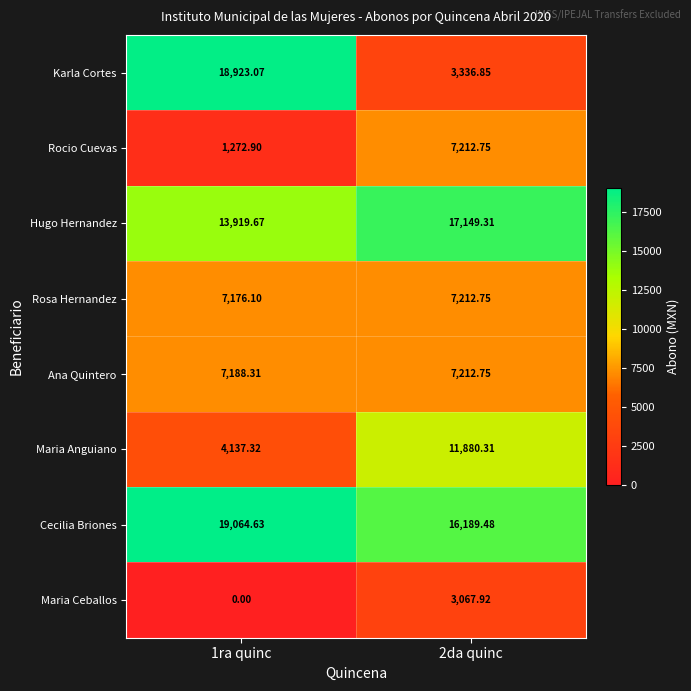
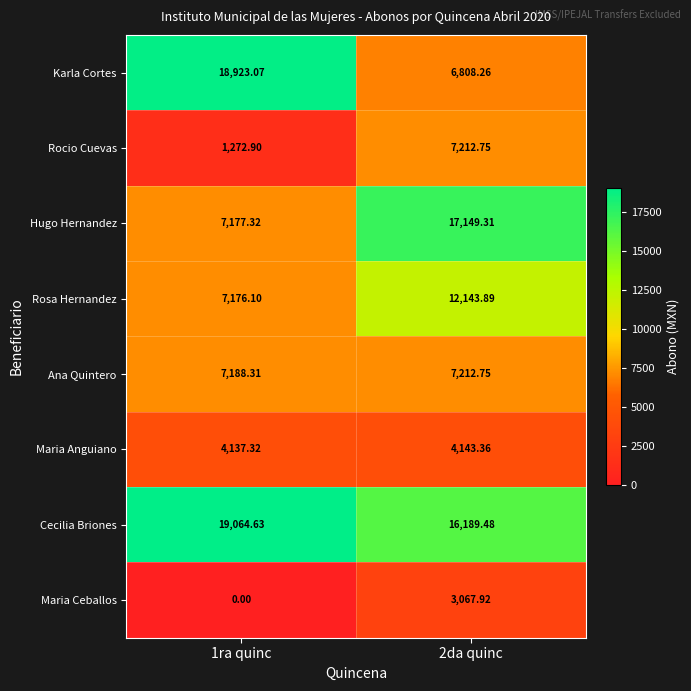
Karla Cortes, 2da quinc: 3,336.85 -> 6,808.26
Hugo Hernandez, 1ra quinc: 13,919.67 -> 7,177.32
Rosa Hernandez, 2da quinc: 7,212.75 -> 12,143.89
Maria Anguiano, 2da quinc: 11,880.31 -> 4,143.36
